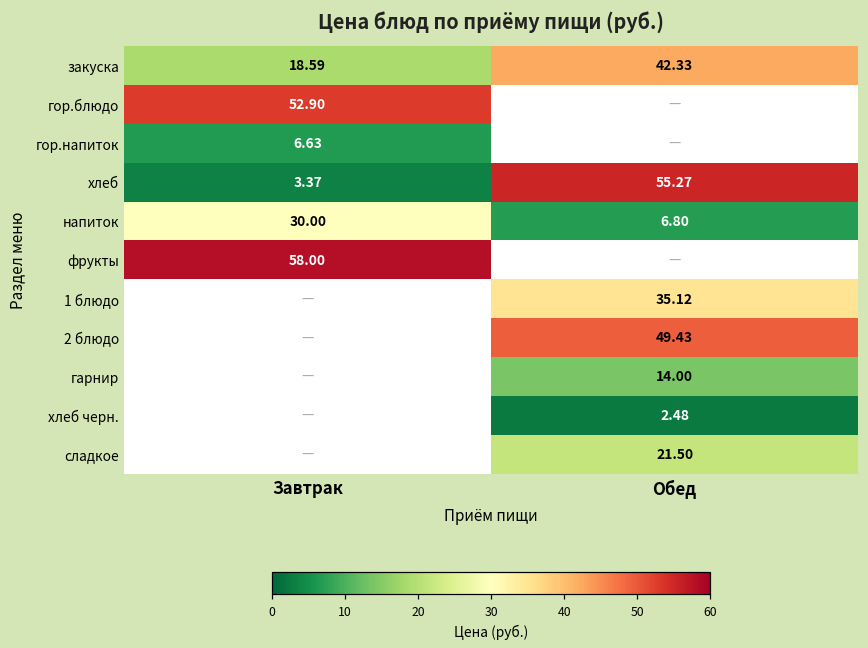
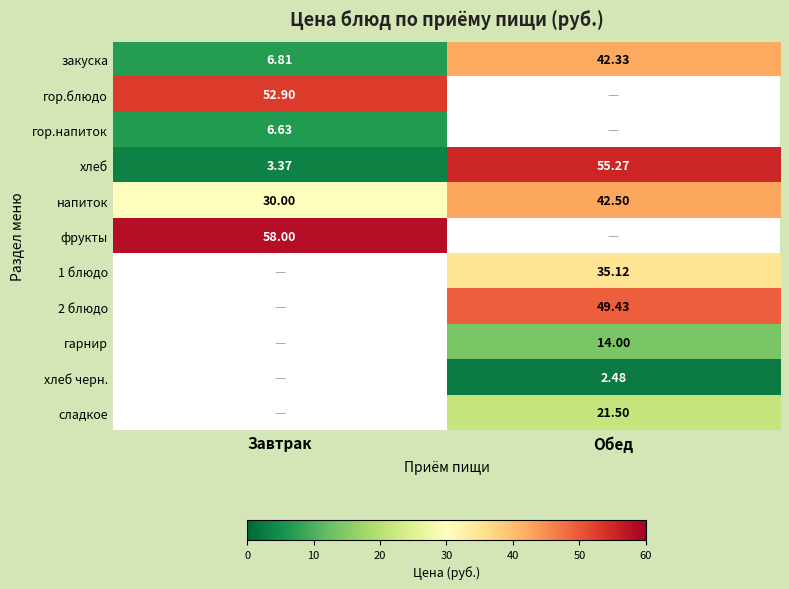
закуска, Завтрак: 18.59 -> 6.81
напиток, Обед: 6.80 -> 42.50
